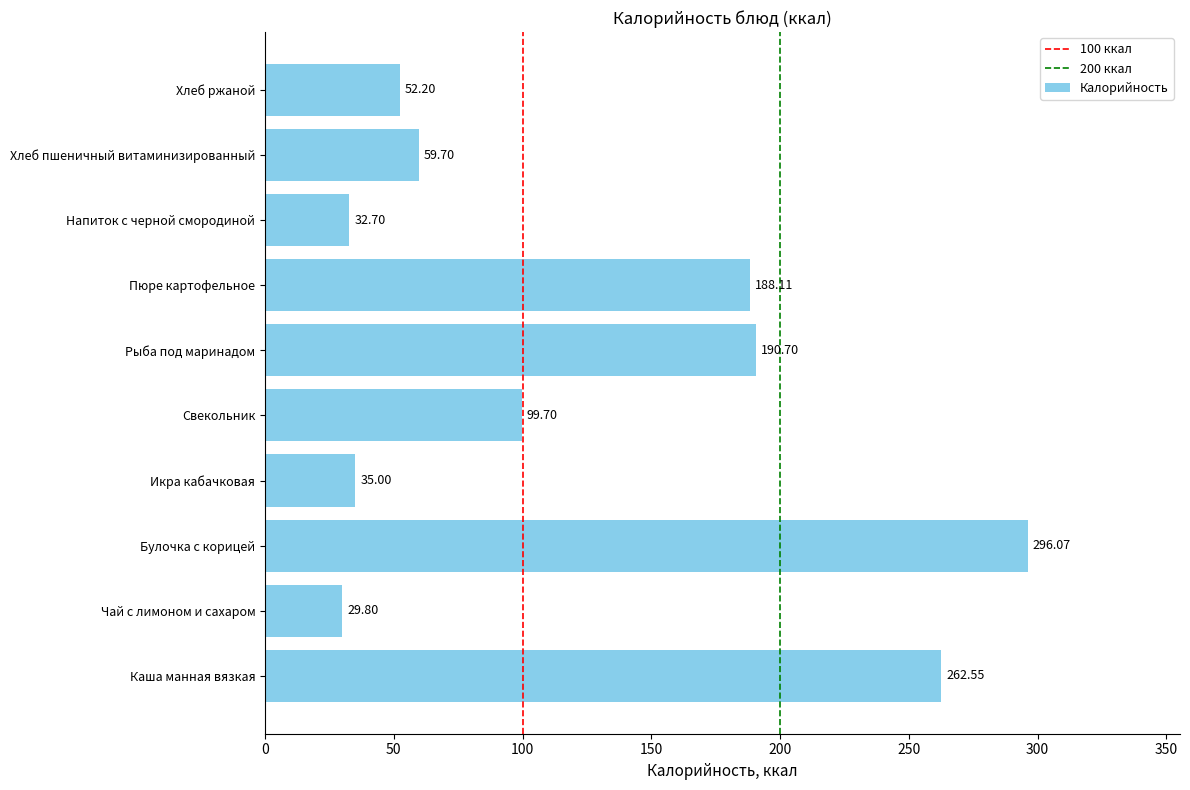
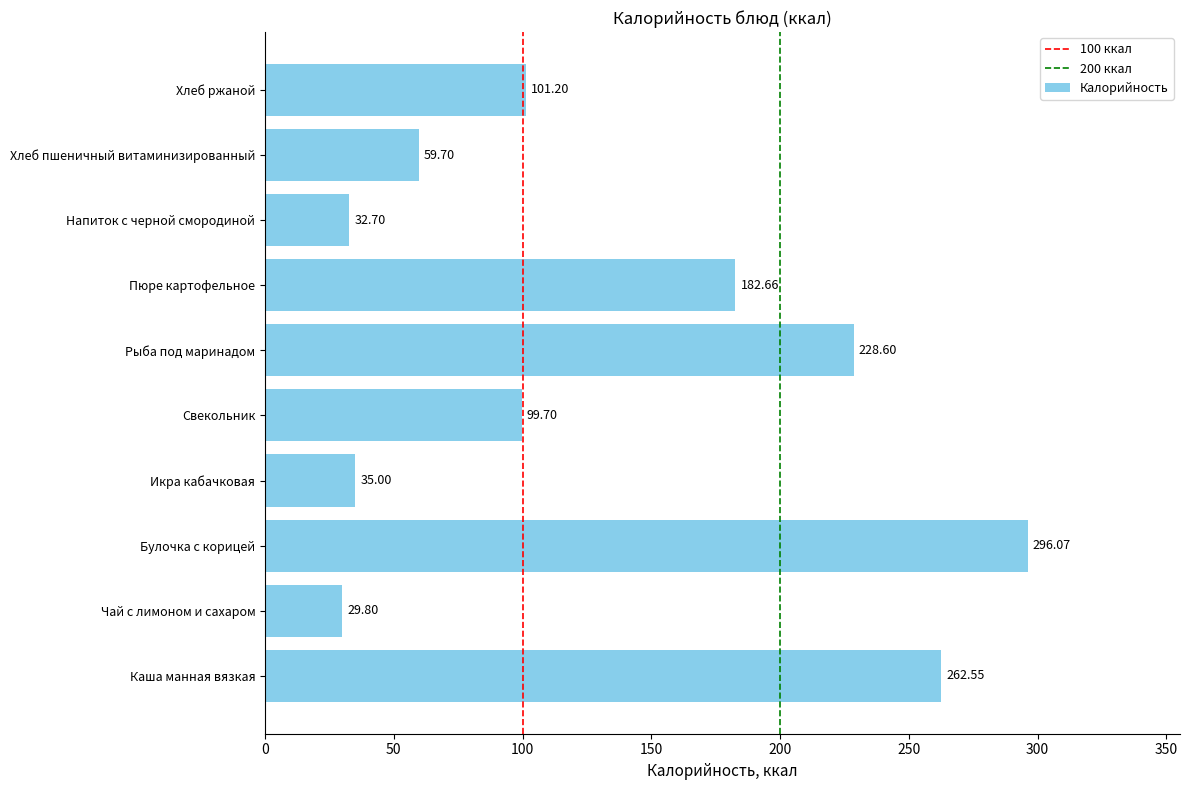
Хлеб ржаной: 52.20 -> 101.20
Пюре картофельное: 188.11 -> 182.66
Рыба под маринадом: 190.70 -> 228.60
